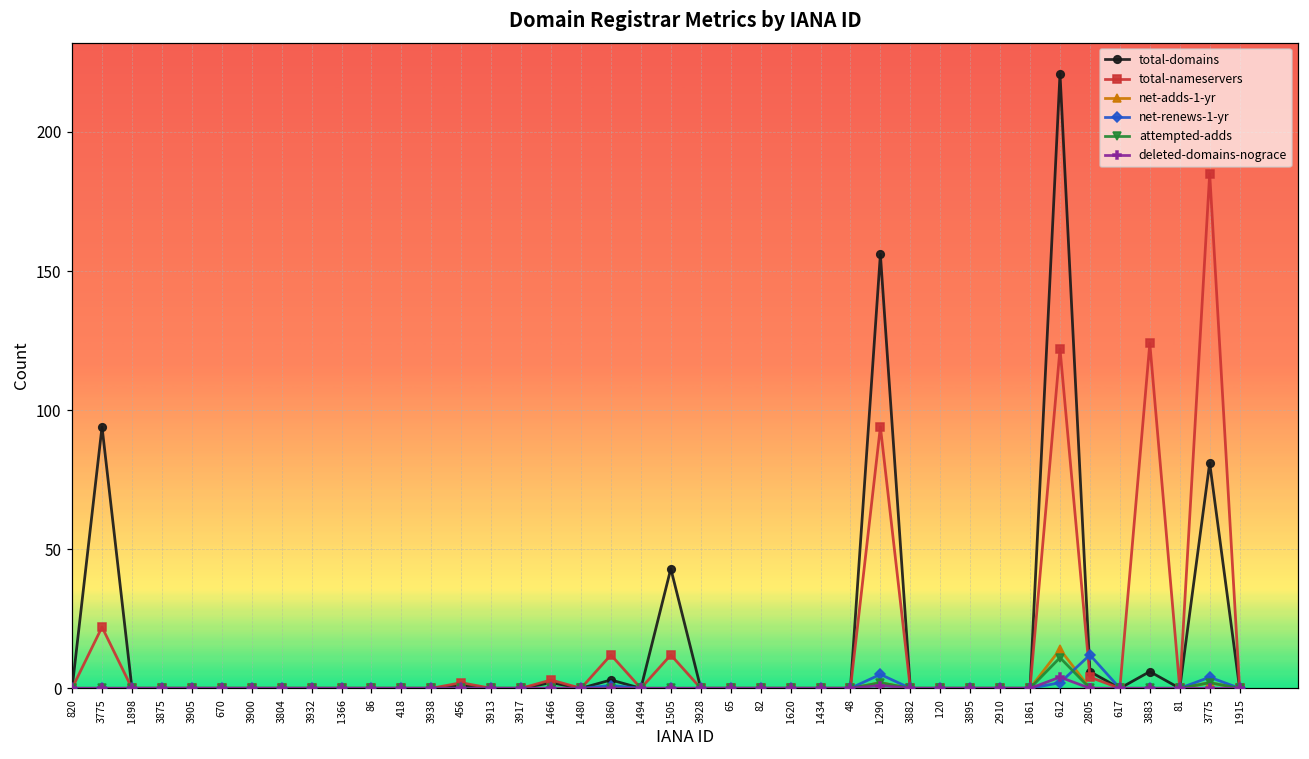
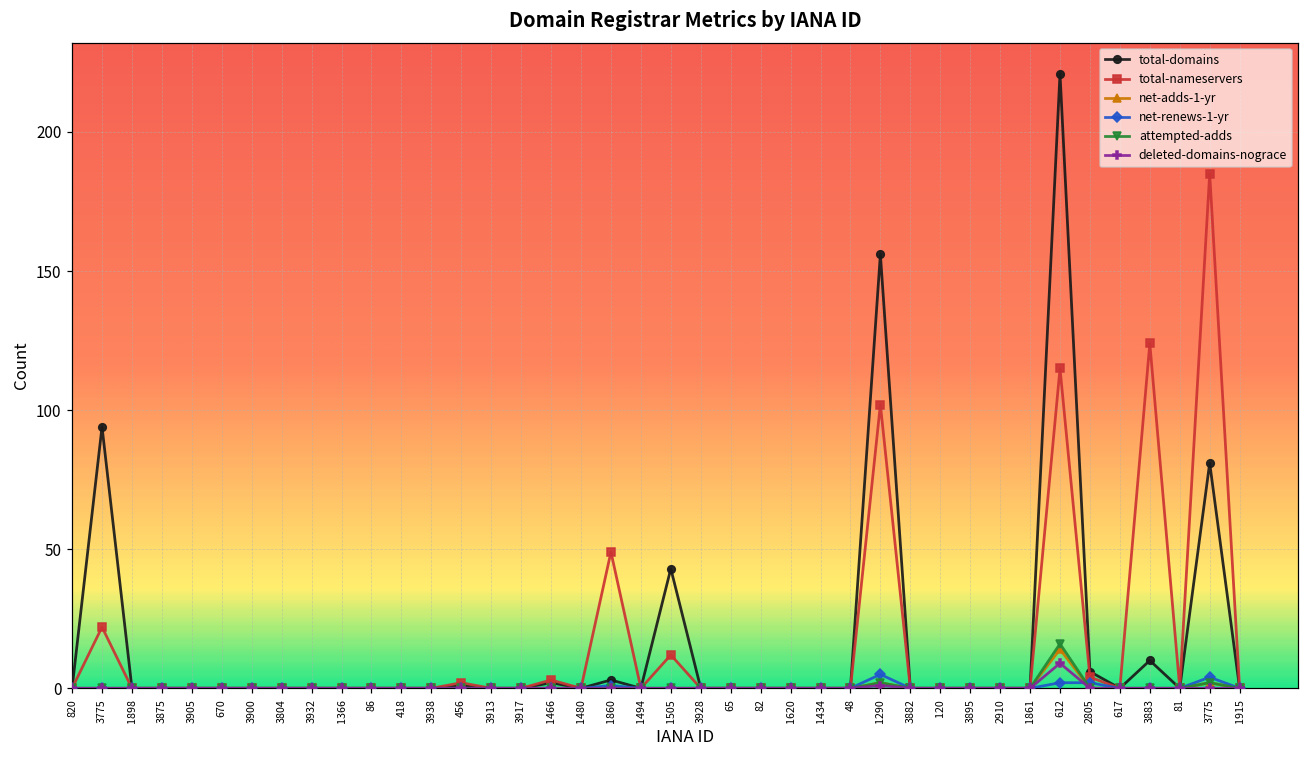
total-nameservers, 1860: 12 -> 49
total-nameservers, 1290: 94 -> 102
total-nameservers, 612: 122 -> 115
attempted-adds, 612: 11 -> 16
deleted-domains-nograce, 612: 4 -> 9
net-renews-1-yr, 2805: 12 -> 2
total-domains, 3883: 6 -> 10
